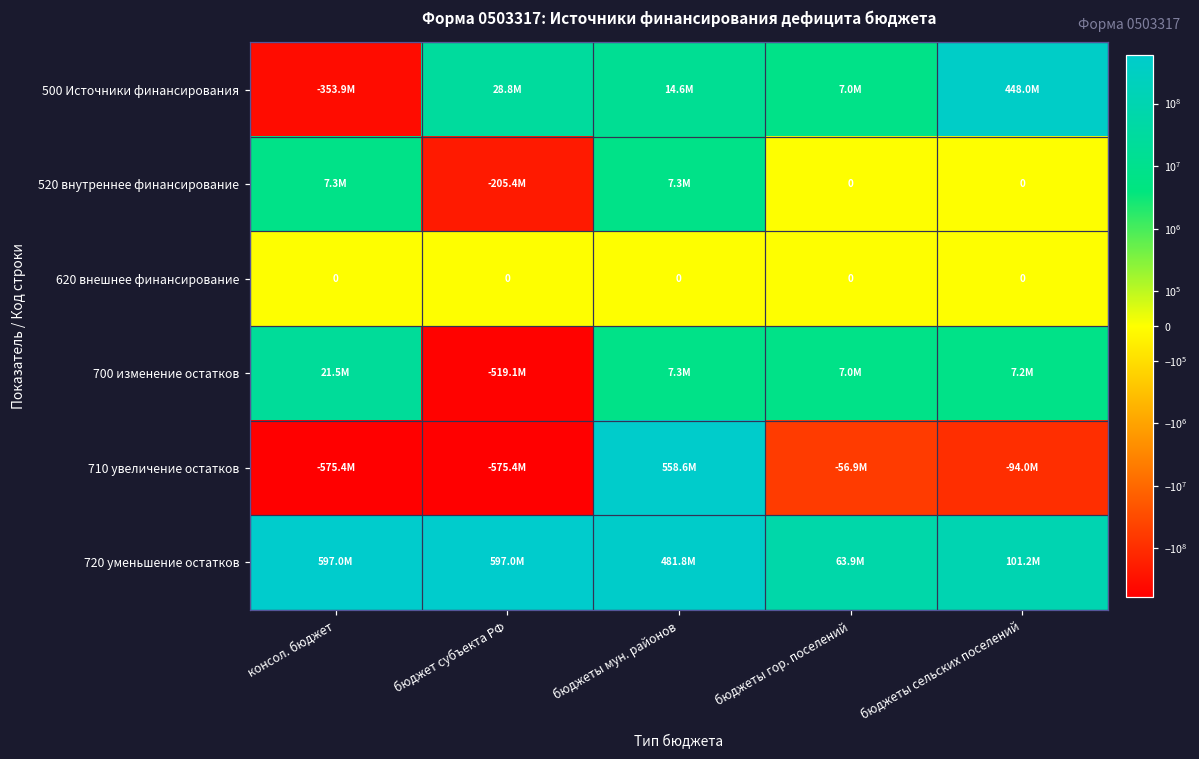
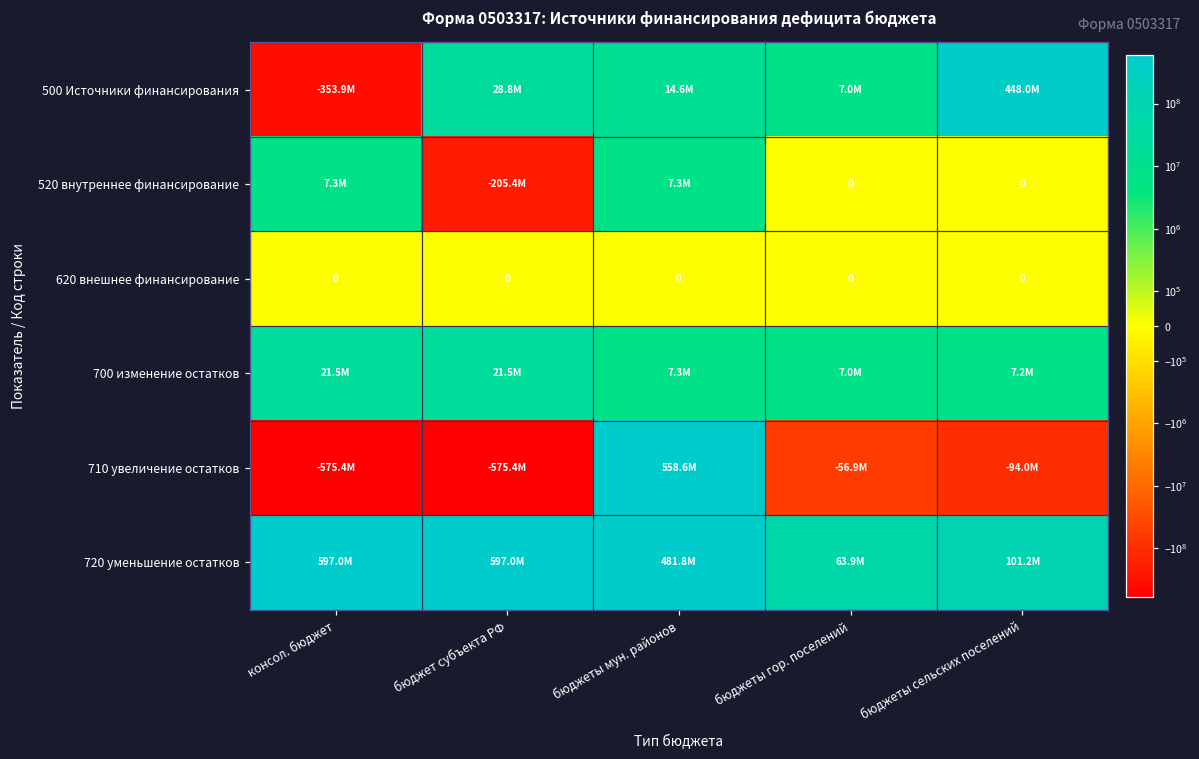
700 изменение остатков, бюджет субъекта РФ: -519.1M -> 21.5M
